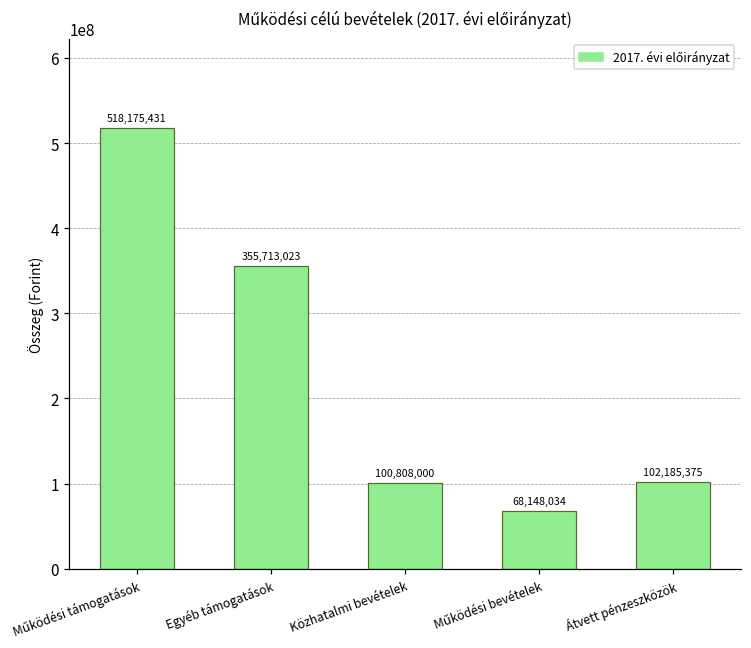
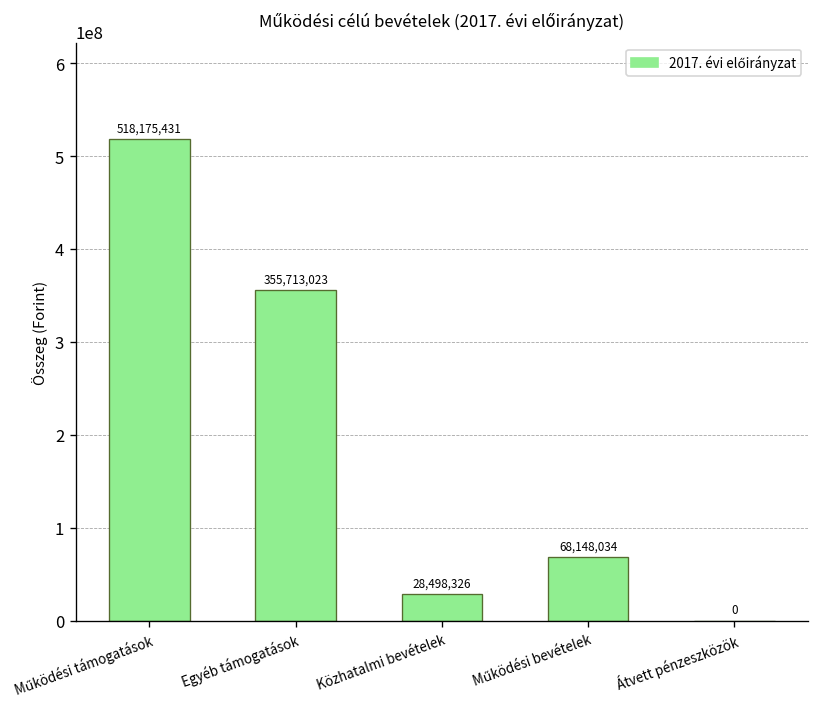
Közhatalmi bevételek: 100,808,000 -> 28,498,326
Átvett pénzeszközök: 102,185,375 -> 0
